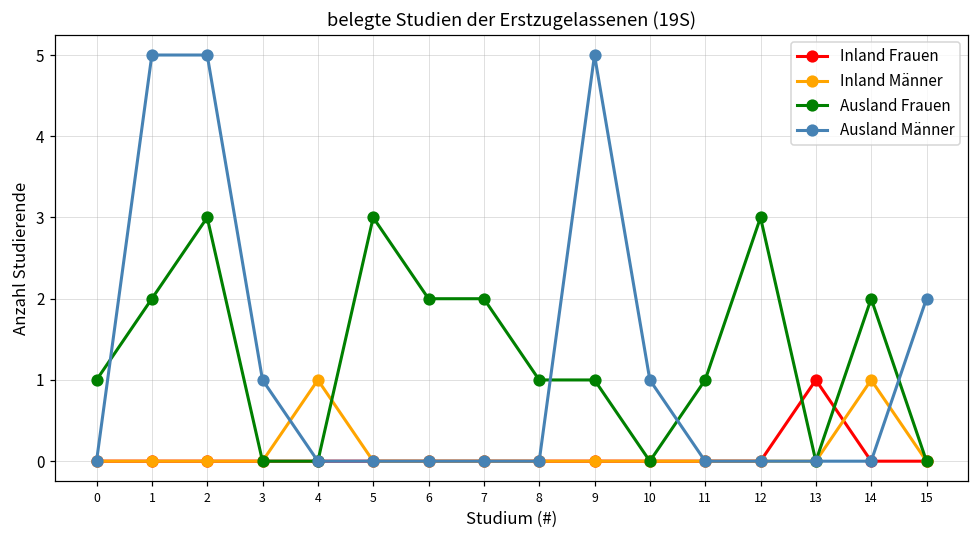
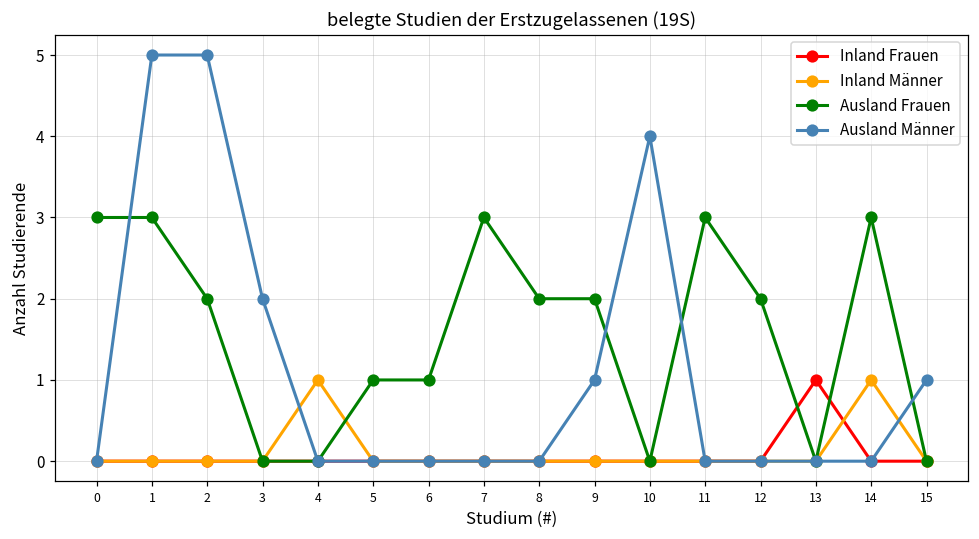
Ausland Frauen, 0: 1 -> 3
Ausland Frauen, 1: 2 -> 3
Ausland Frauen, 2: 3 -> 2
Ausland Männer, 3: 1 -> 2
Ausland Frauen, 5: 3 -> 1
Ausland Frauen, 6: 2 -> 1
Ausland Frauen, 7: 2 -> 3
Ausland Frauen, 8: 1 -> 2
Ausland Frauen, 9: 1 -> 2
Ausland Männer, 9: 5 -> 1
Ausland Männer, 10: 1 -> 4
Ausland Frauen, 11: 1 -> 3
Ausland Frauen, 12: 3 -> 2
Ausland Frauen, 14: 2 -> 3
Ausland Männer, 15: 2 -> 1
